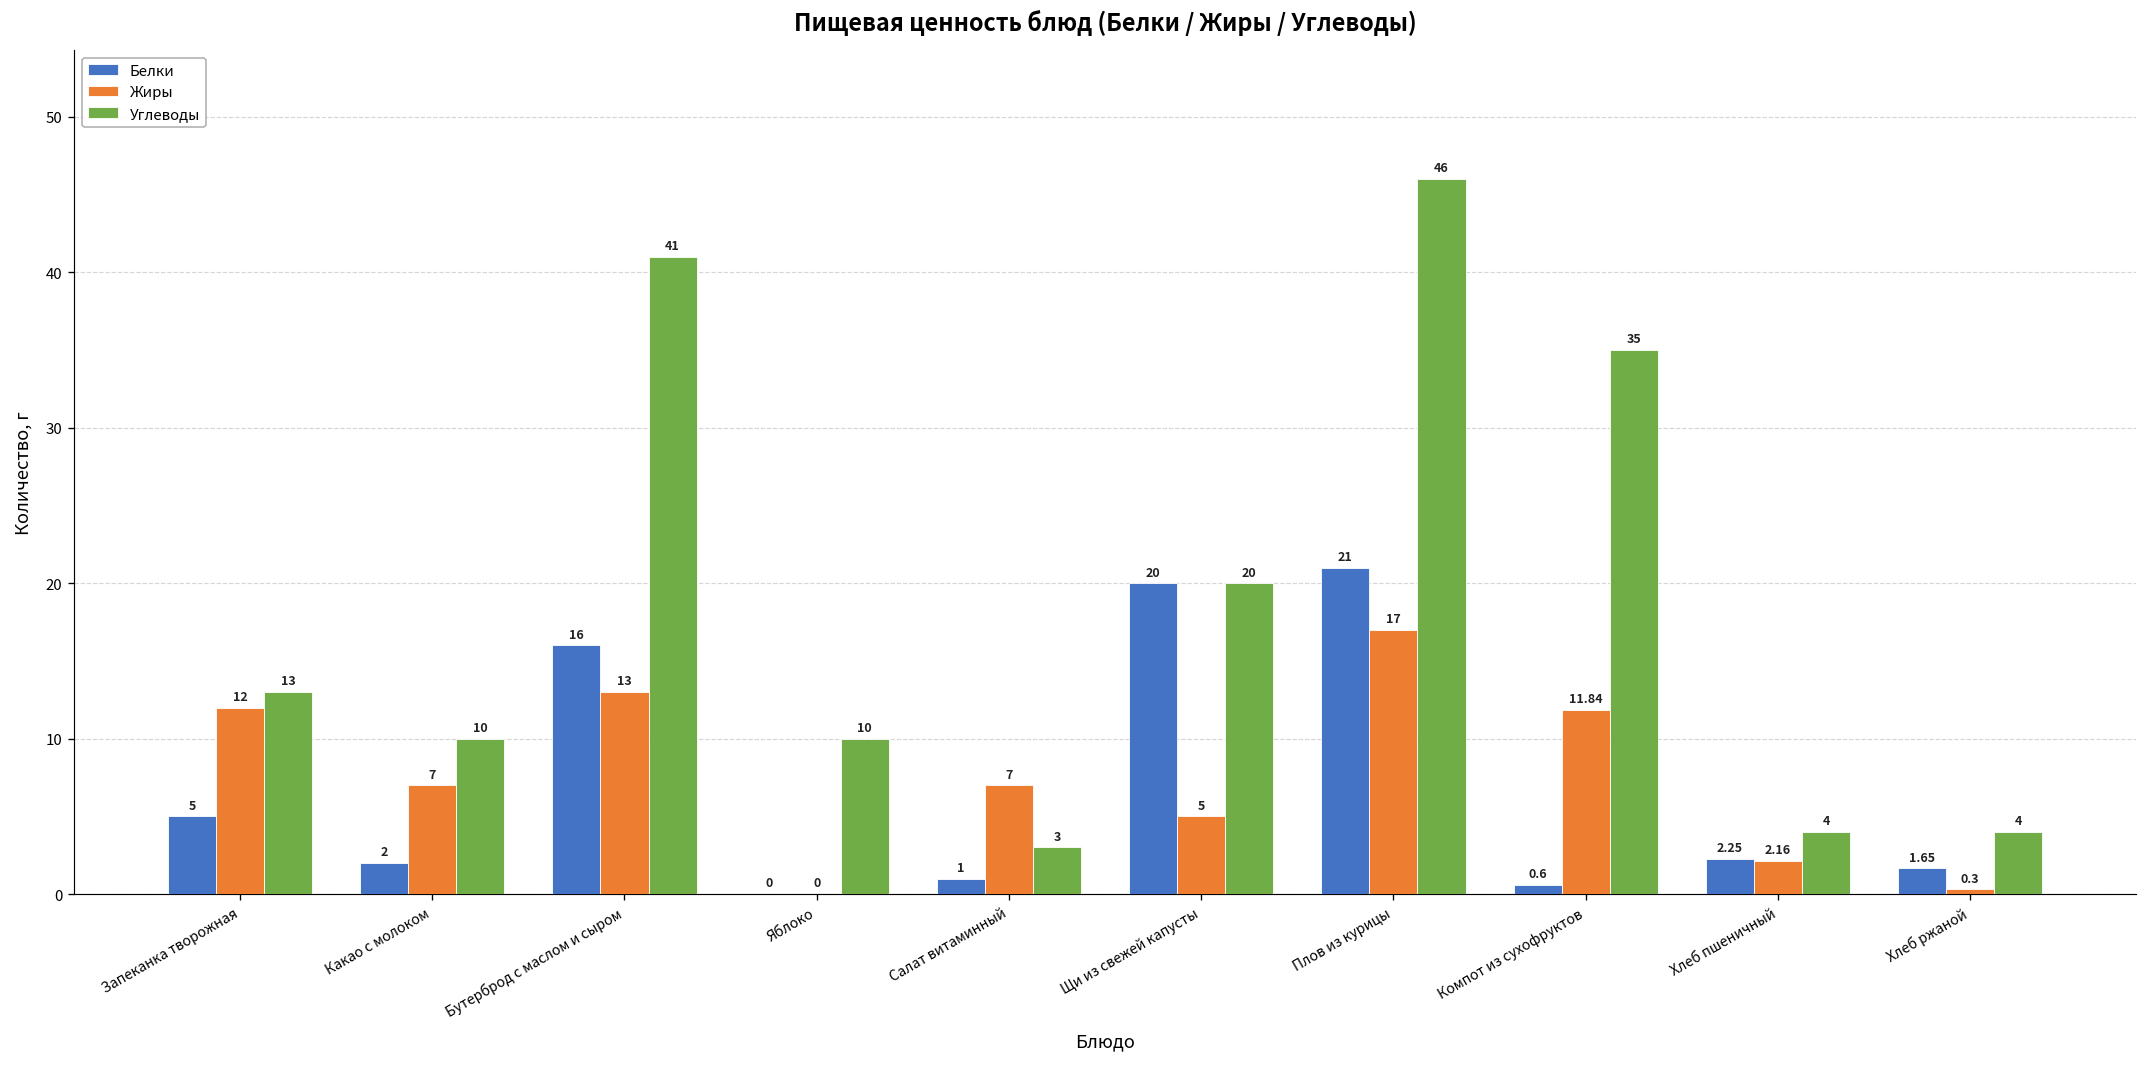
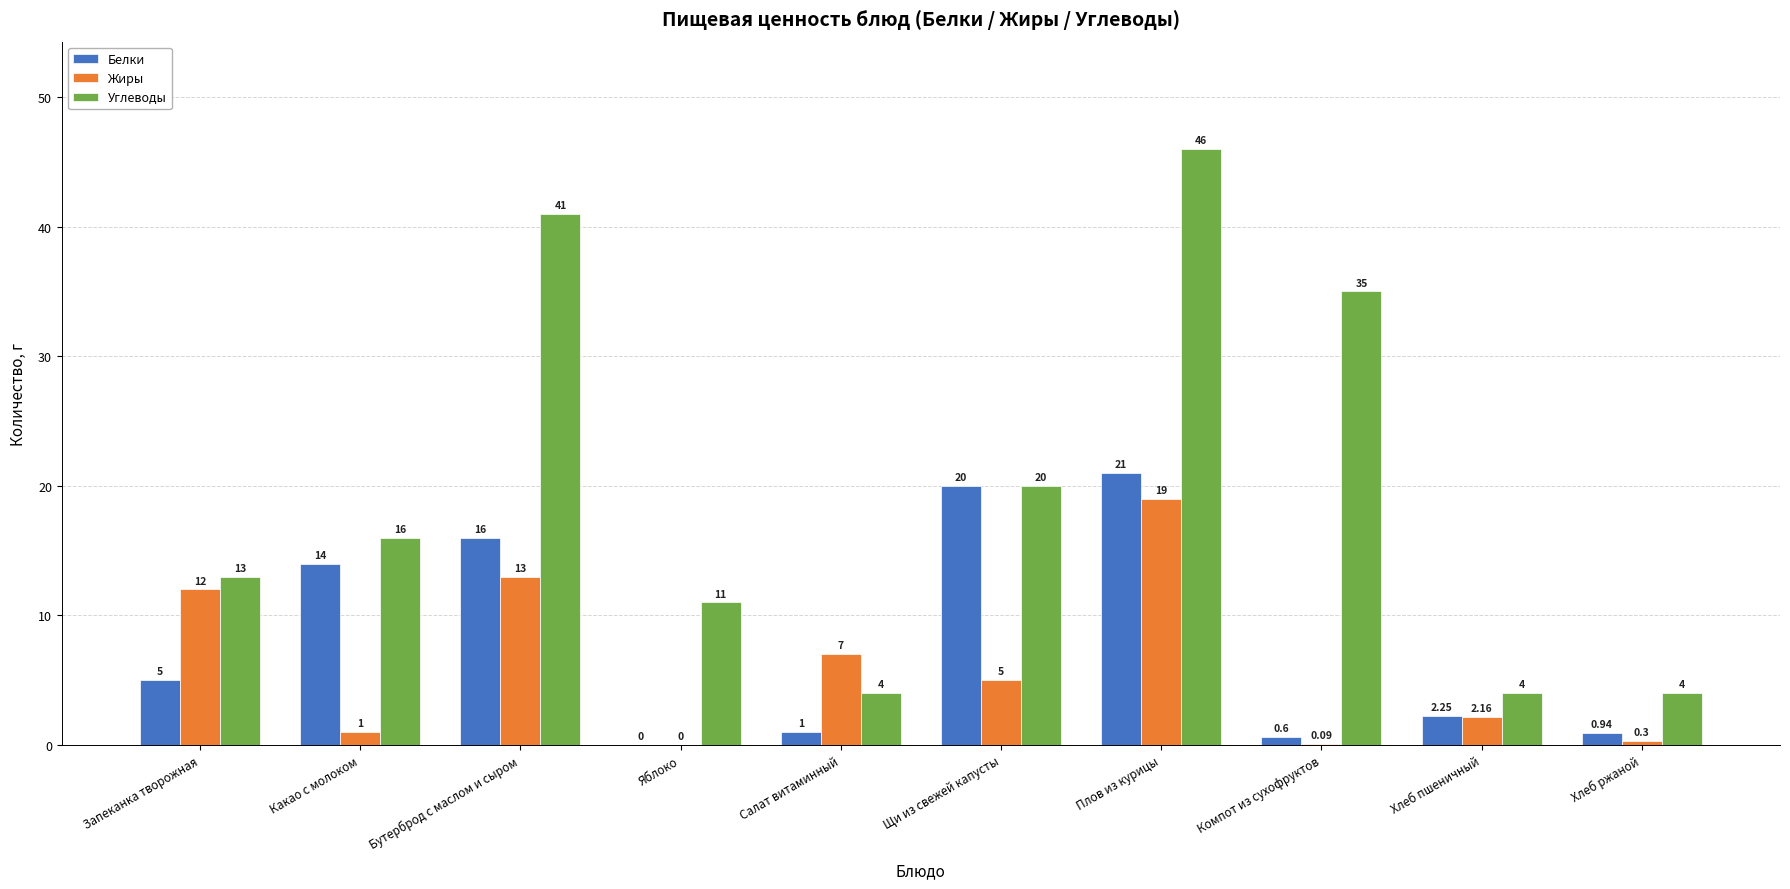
Белки, Какао с молоком: 2 -> 14
Жиры, Какао с молоком: 7 -> 1
Углеводы, Какао с молоком: 10 -> 16
Углеводы, Яблоко: 10 -> 11
Углеводы, Салат витаминный: 3 -> 4
Жиры, Плов из курицы: 17 -> 19
Жиры, Компот из сухофруктов: 11.84 -> 0.09
Белки, Хлеб ржаной: 1.65 -> 0.94
